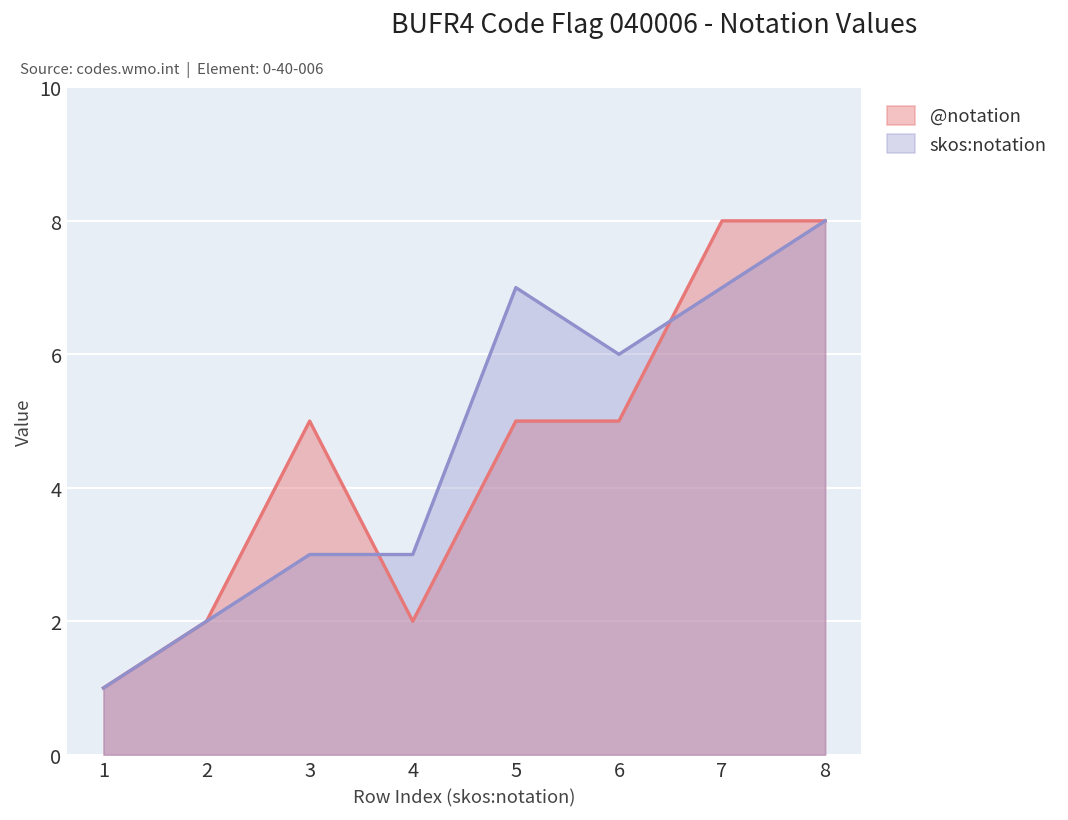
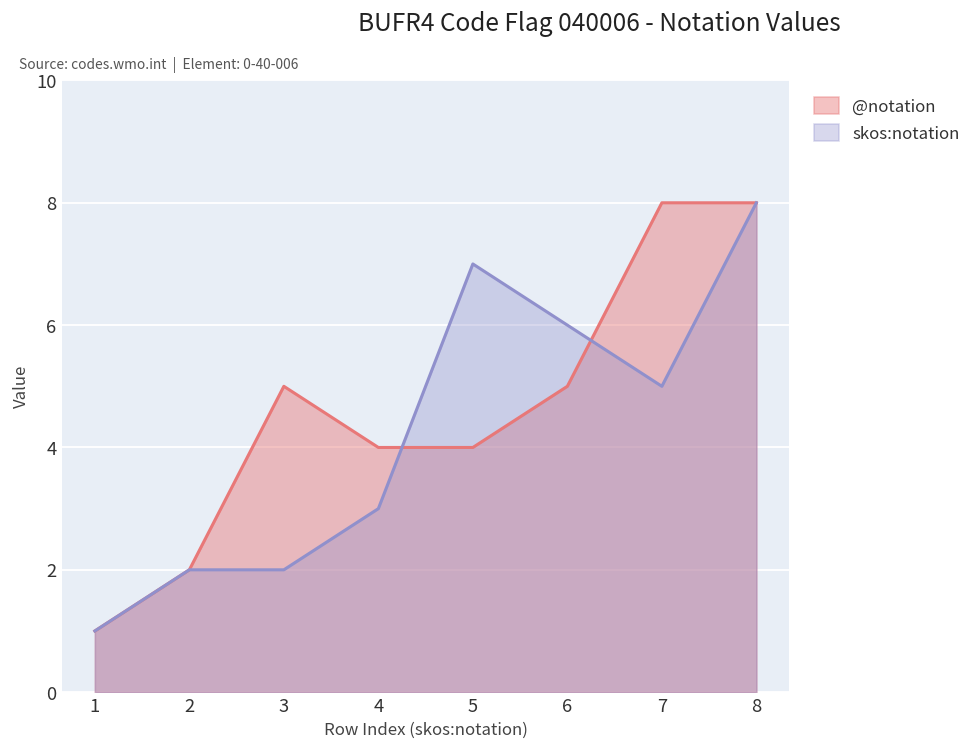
skos:notation, 3: 3 -> 2
@notation, 4: 2 -> 4
@notation, 5: 5 -> 4
skos:notation, 7: 7 -> 5
